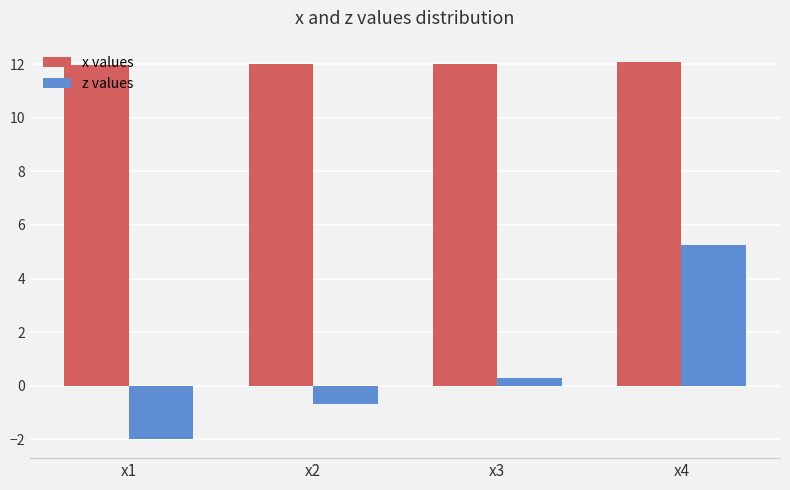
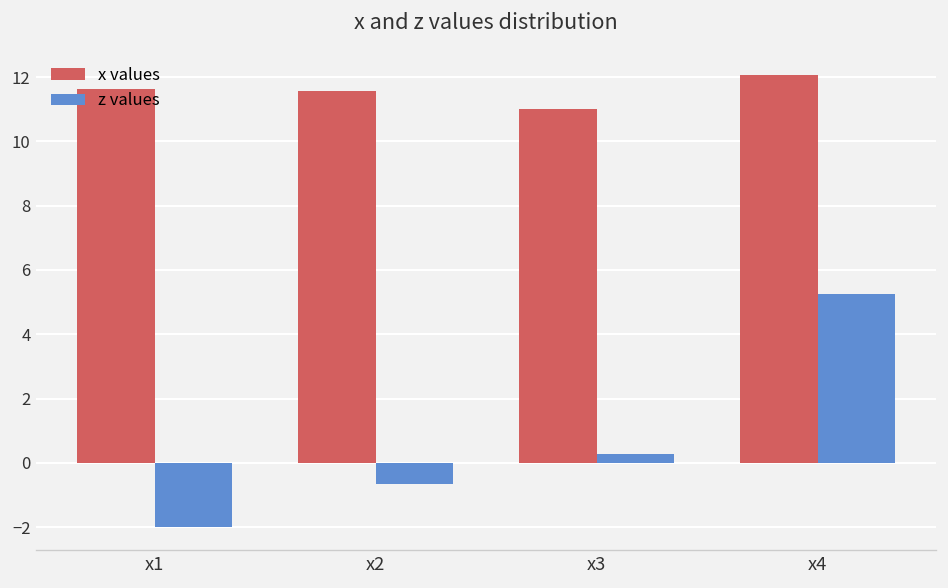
x values, x1: 12.0 -> 11.6
x values, x2: 12.0 -> 11.6
x values, x3: 12.0 -> 11.0
